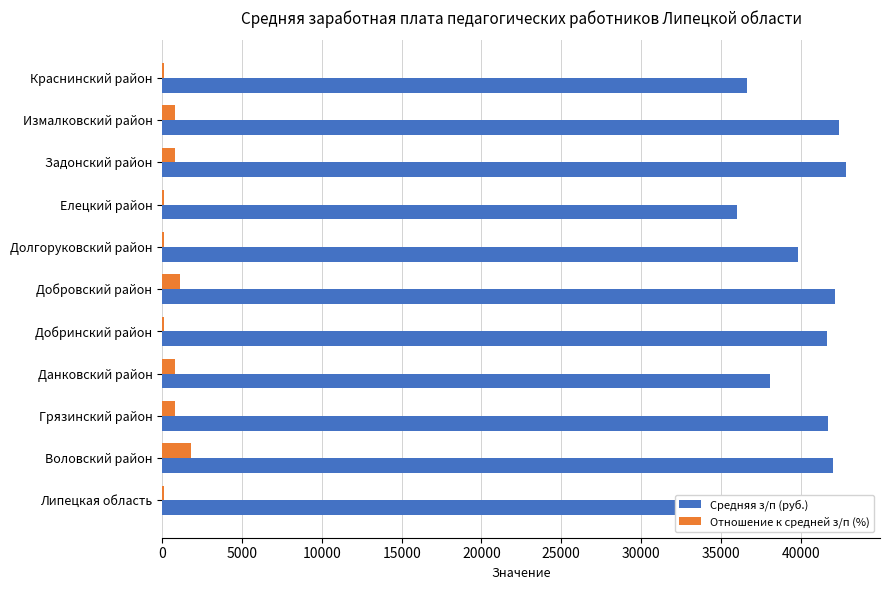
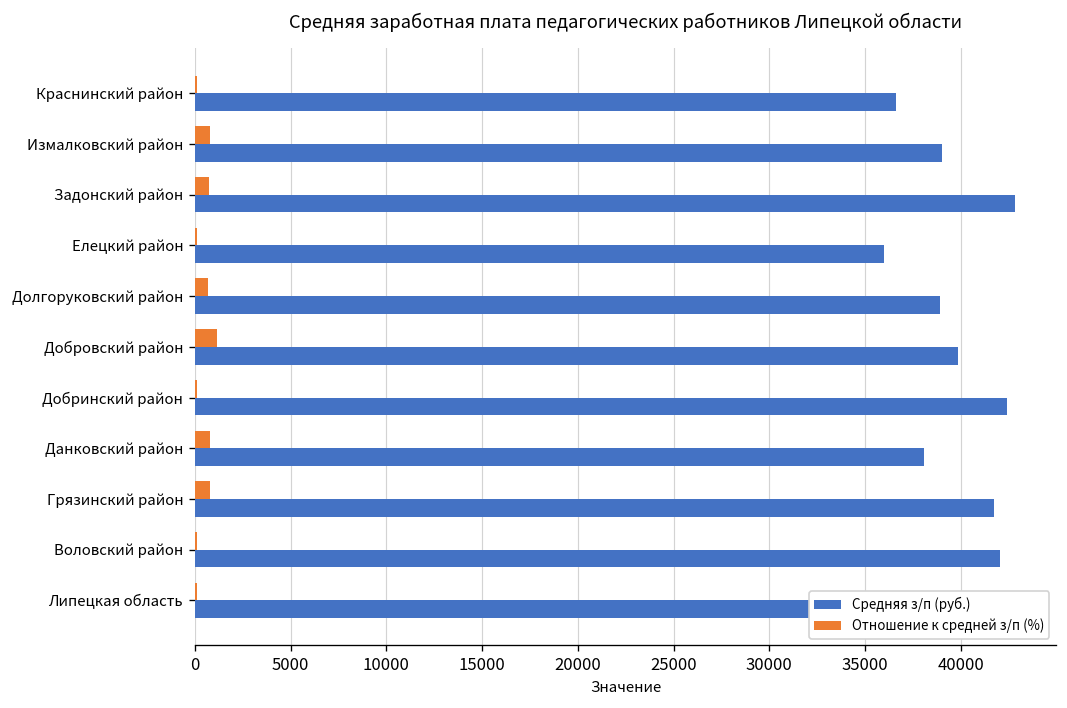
Средняя з/п (руб.), Измалковский район: 42400 -> 39000
Отношение к средней з/п (%), Долгоруковский район: 100 -> 700
Средняя з/п (руб.), Долгоруковский район: 39800 -> 38900
Средняя з/п (руб.), Добровский район: 42100 -> 39800
Средняя з/п (руб.), Добринский район: 41600 -> 42400
Отношение к средней з/п (%), Воловский район: 1800 -> 100
